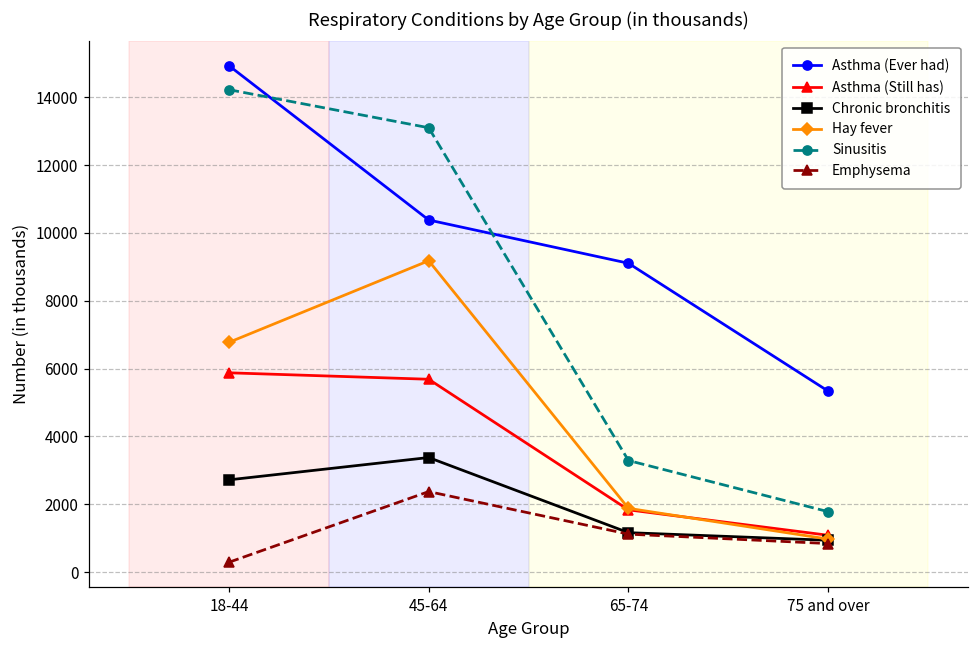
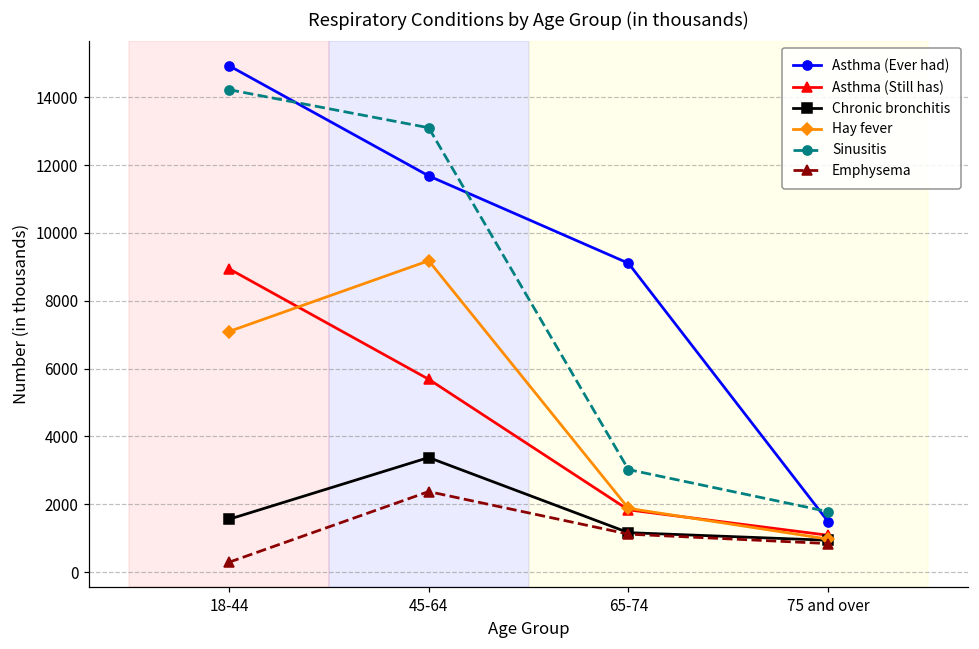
Asthma (Still has), 18-44: 5900 -> 8900
Chronic bronchitis, 18-44: 2700 -> 1600
Hay fever, 18-44: 6800 -> 7100
Asthma (Ever had), 45-64: 10400 -> 11700
Sinusitis, 65-74: 3300 -> 3000
Asthma (Ever had), 75 and over: 5300 -> 1500
